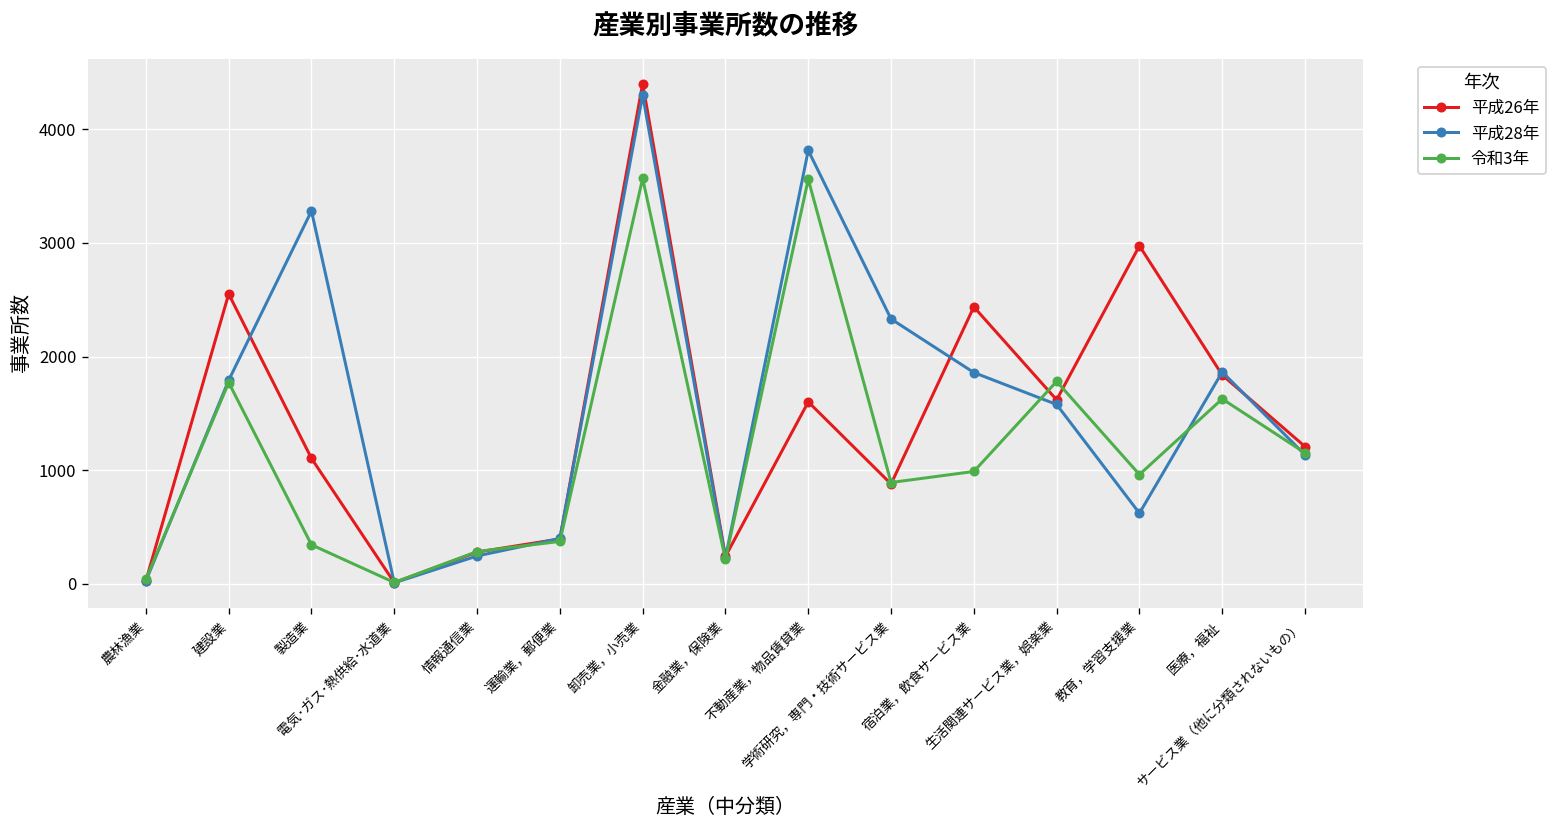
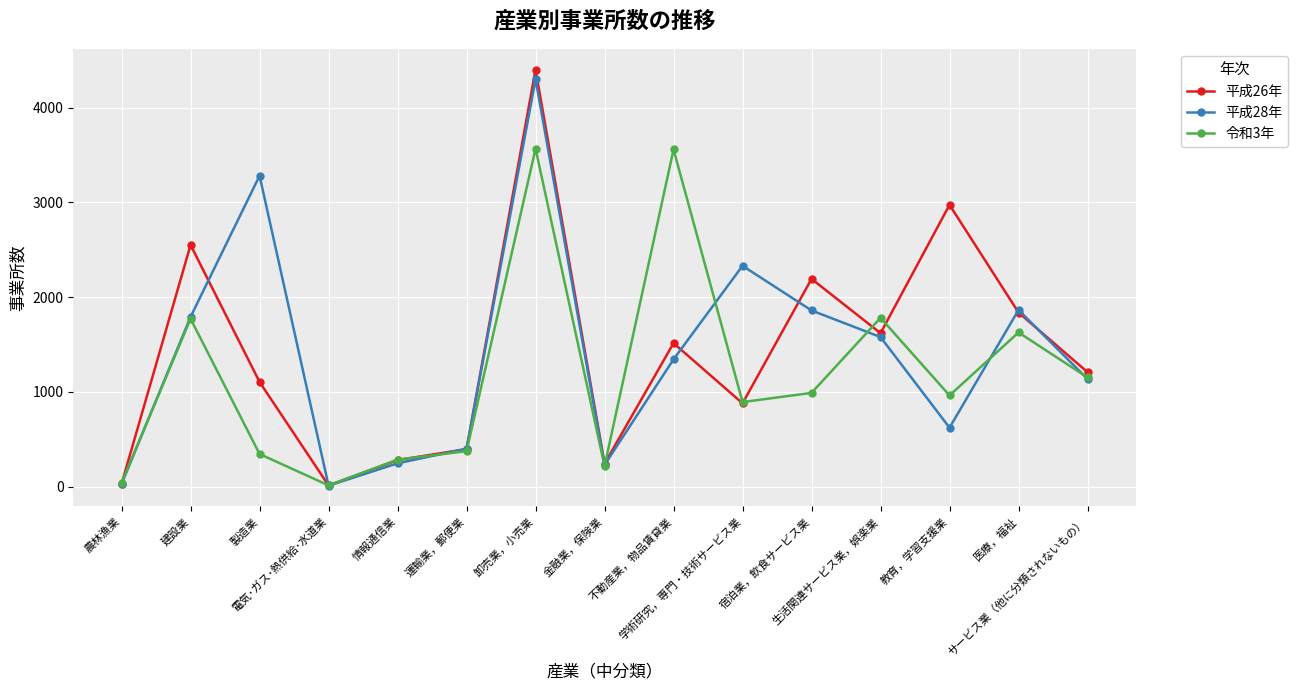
平成26年, 不動産業，物品賃貸業: 1600 -> 1500
平成28年, 不動産業，物品賃貸業: 3800 -> 1300
平成26年, 宿泊業，飲食サービス業: 2400 -> 2200
